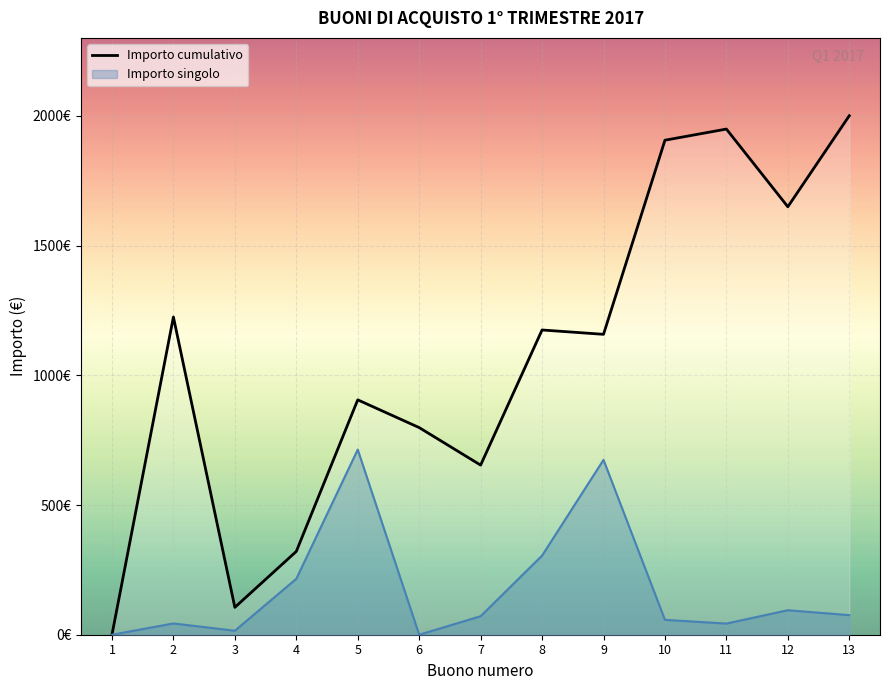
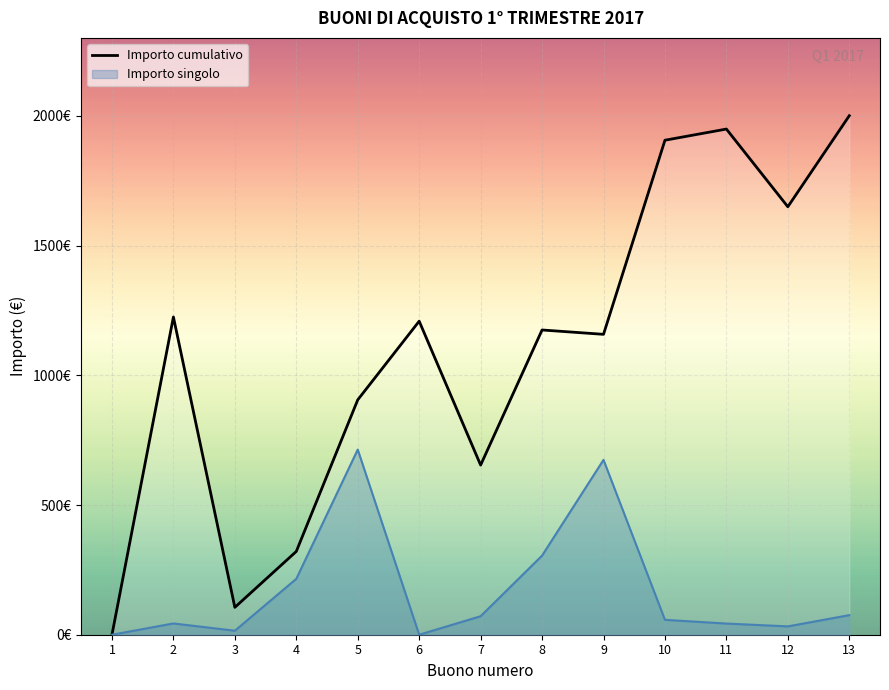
Importo cumulativo, 6: 800€ -> 1210€
Importo singolo, 12: 90€ -> 30€
